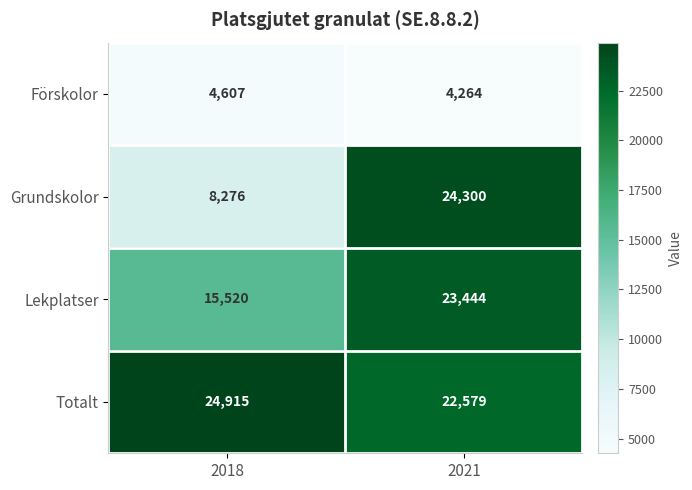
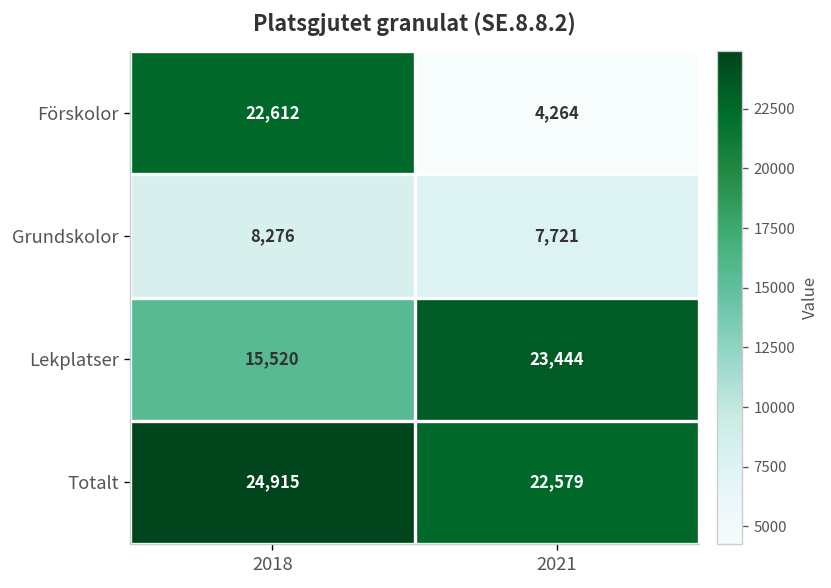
Förskolor, 2018: 4,607 -> 22,612
Grundskolor, 2021: 24,300 -> 7,721
